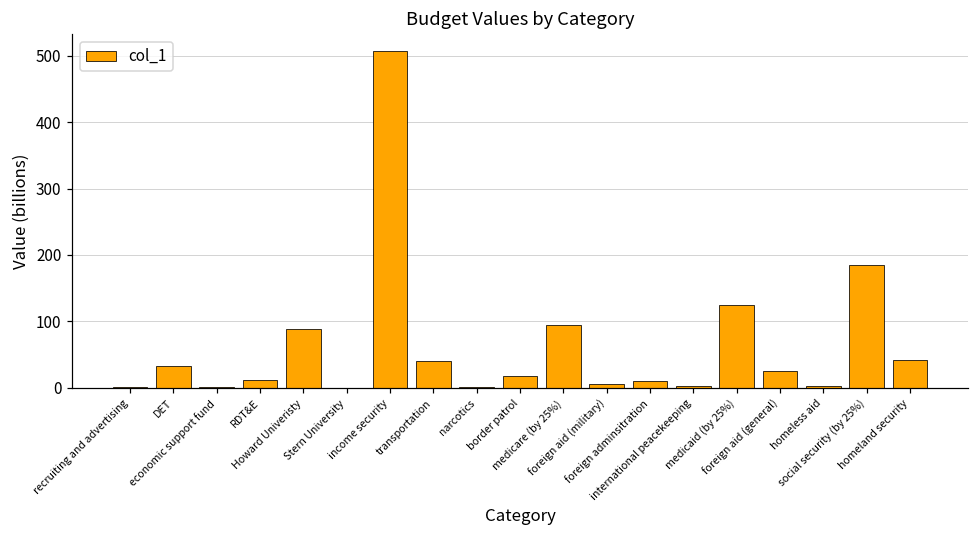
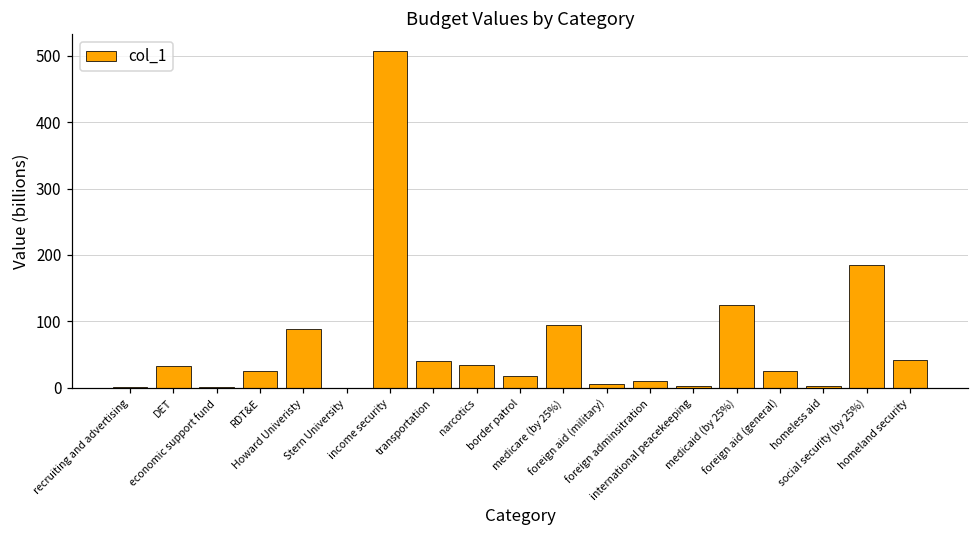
RDT&E: 10 -> 30
narcotics: 0 -> 30
